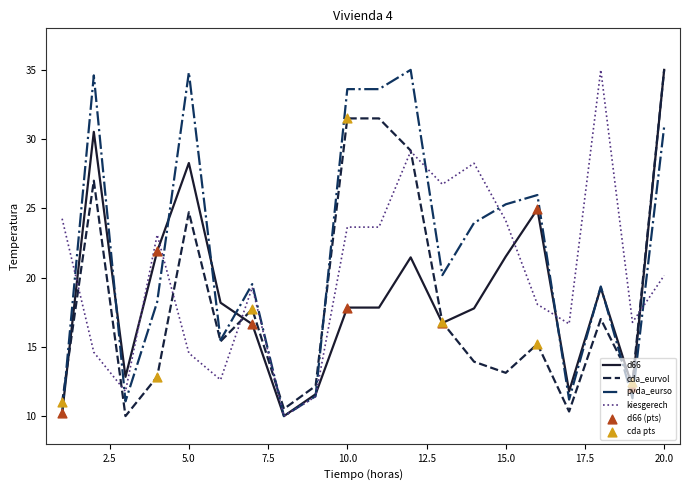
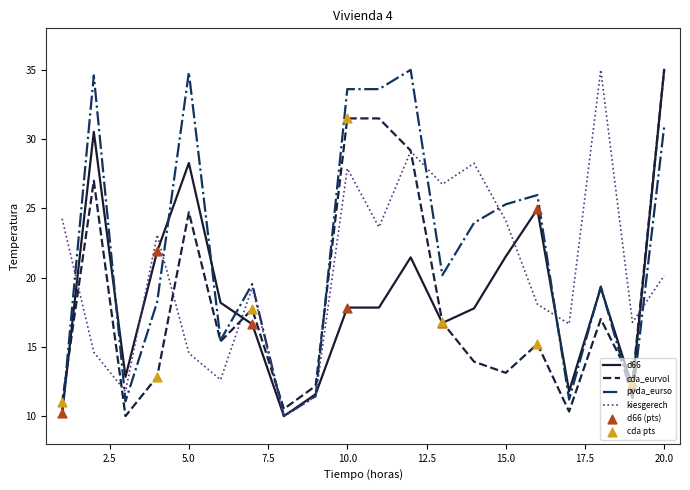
kiesgerech, 10.0: 23.6 -> 27.9
